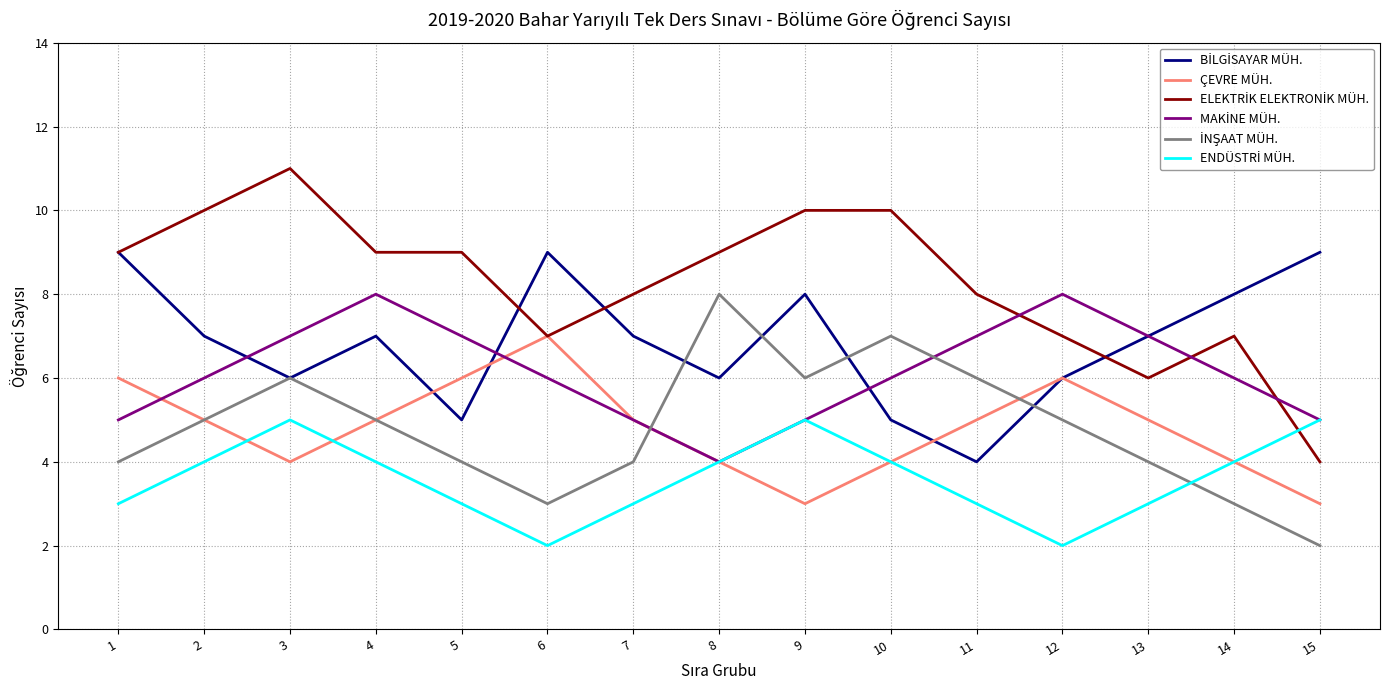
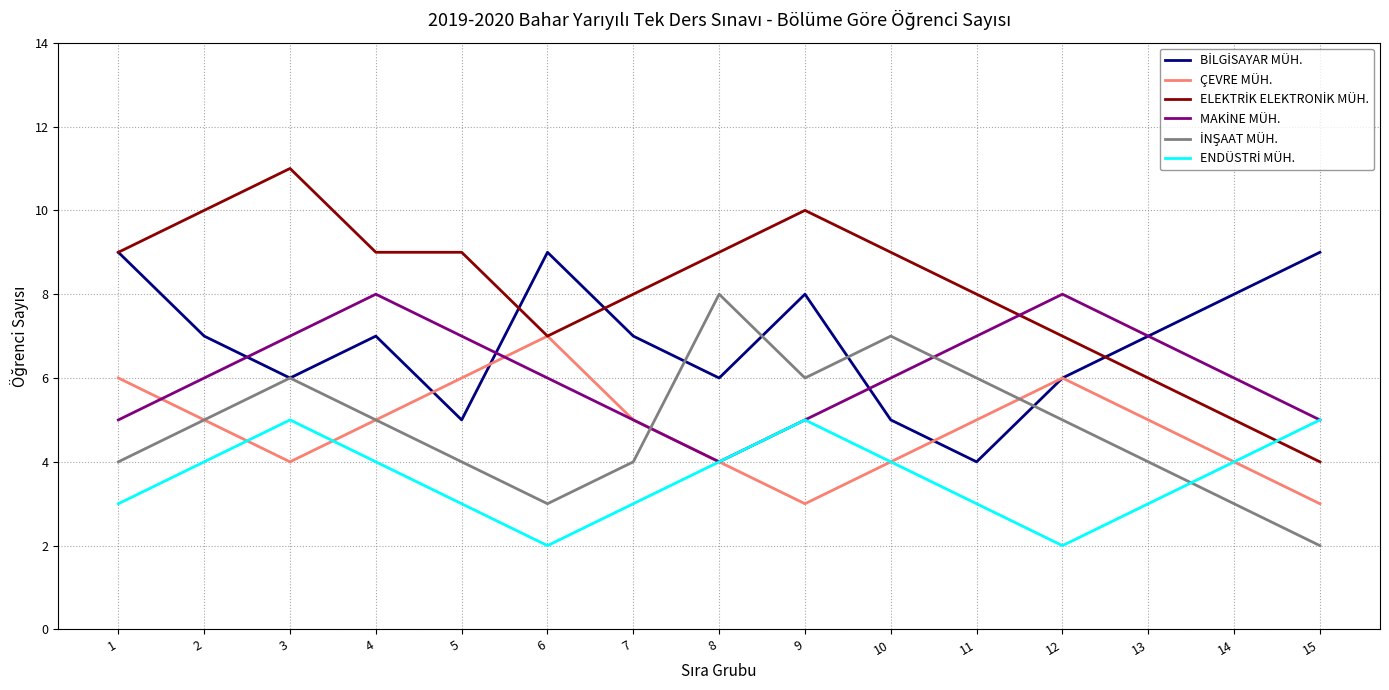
ELEKTRİK ELEKTRONİK MÜH., 10: 10 -> 9
ELEKTRİK ELEKTRONİK MÜH., 14: 7 -> 5
